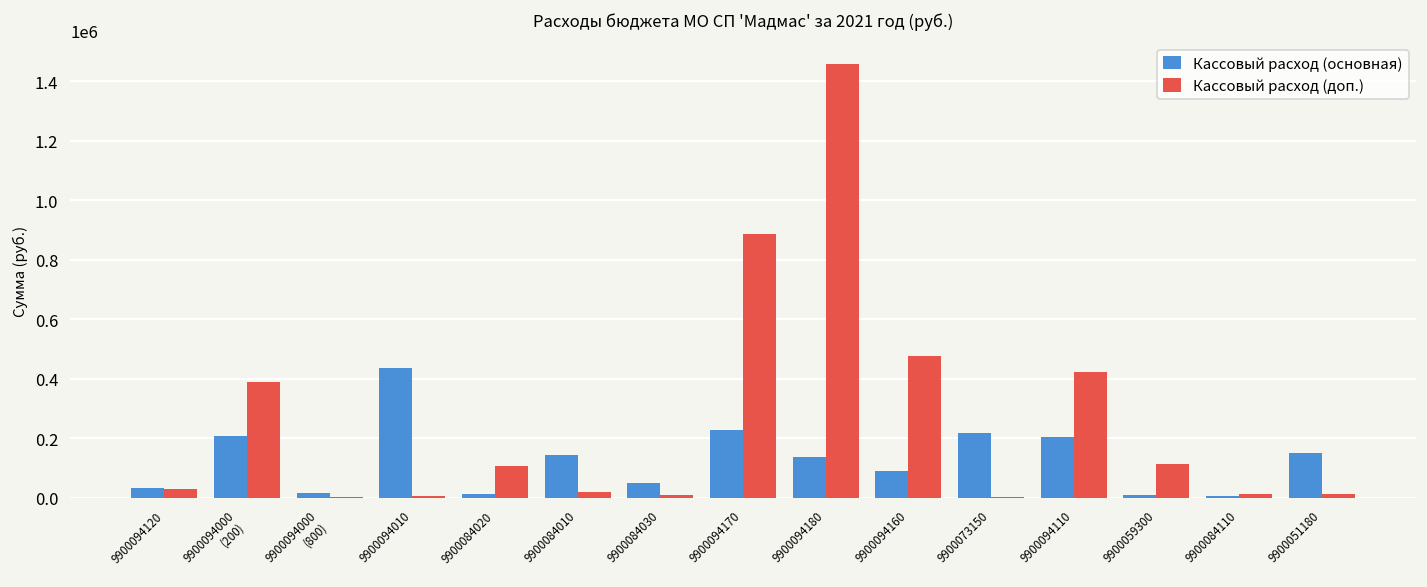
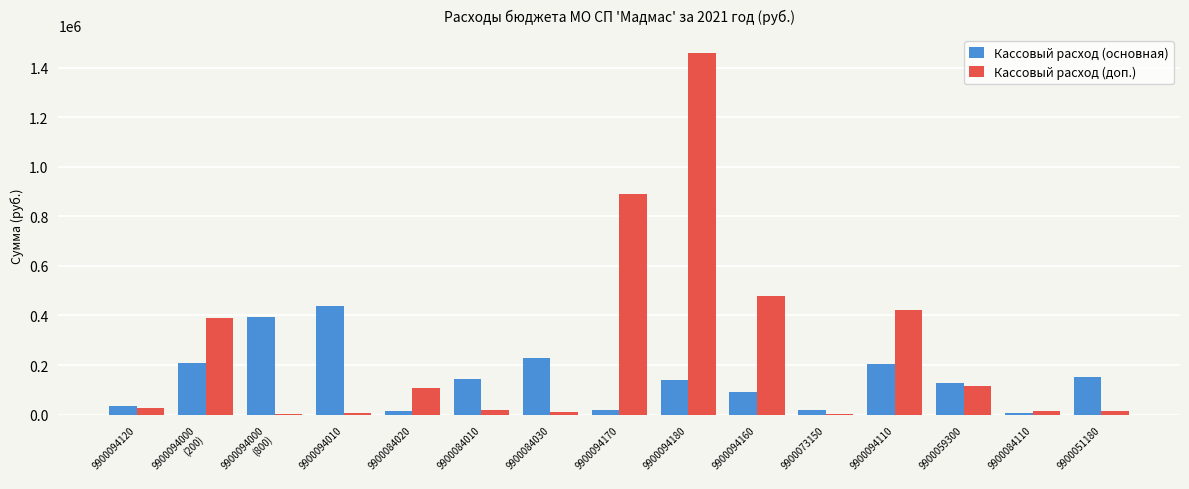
Кассовый расход (основная), 9900094000 (800): 20000 -> 390000
Кассовый расход (основная), 9900084030: 50000 -> 230000
Кассовый расход (основная), 9900094170: 230000 -> 20000
Кассовый расход (основная), 9900073150: 220000 -> 20000
Кассовый расход (основная), 9900059300: 10000 -> 130000
